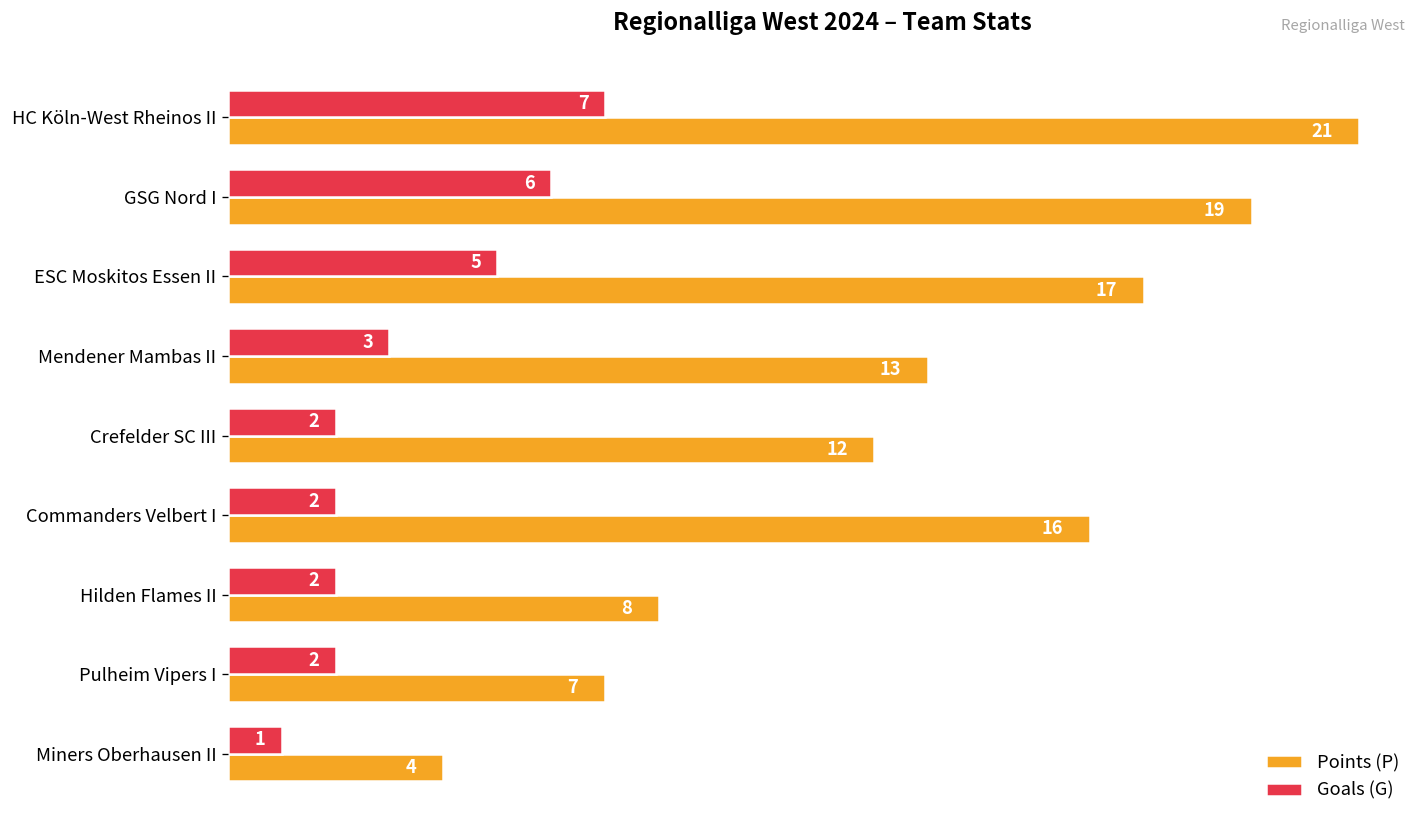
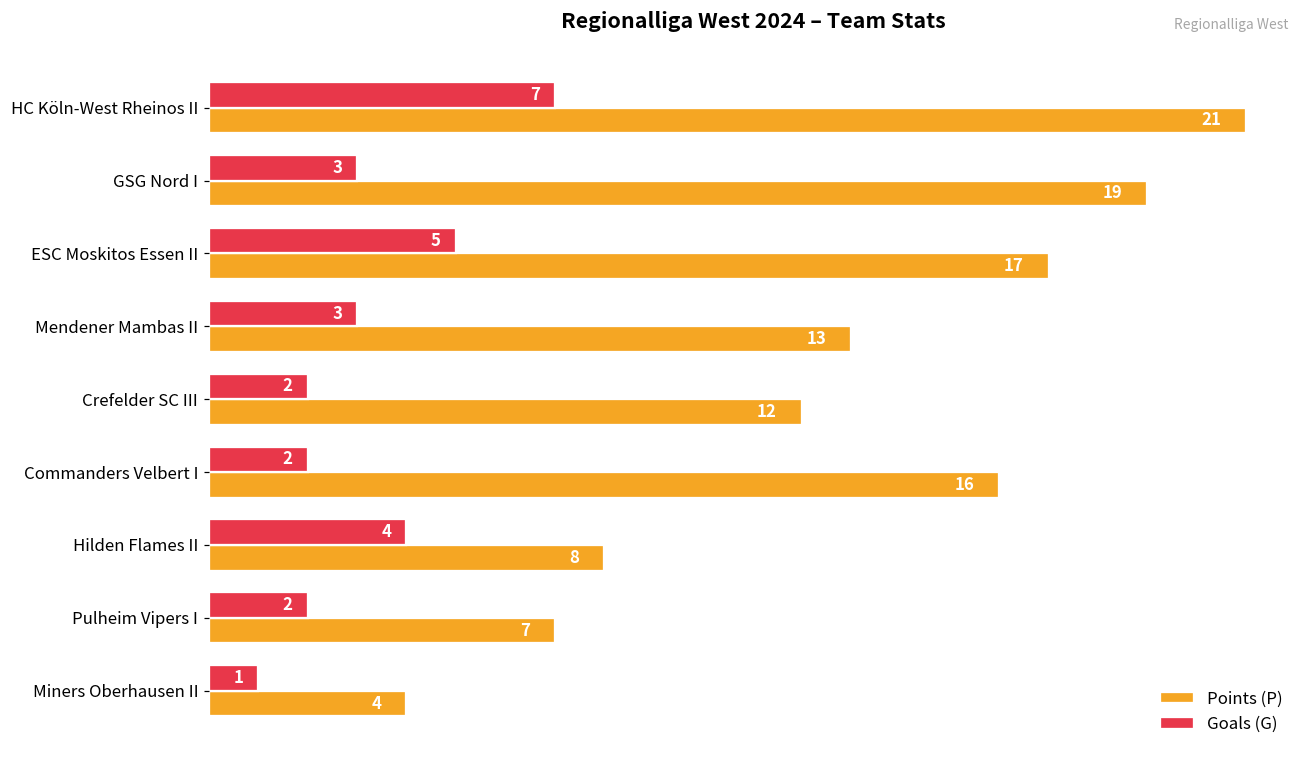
Goals (G), GSG Nord I: 6 -> 3
Goals (G), Hilden Flames II: 2 -> 4
